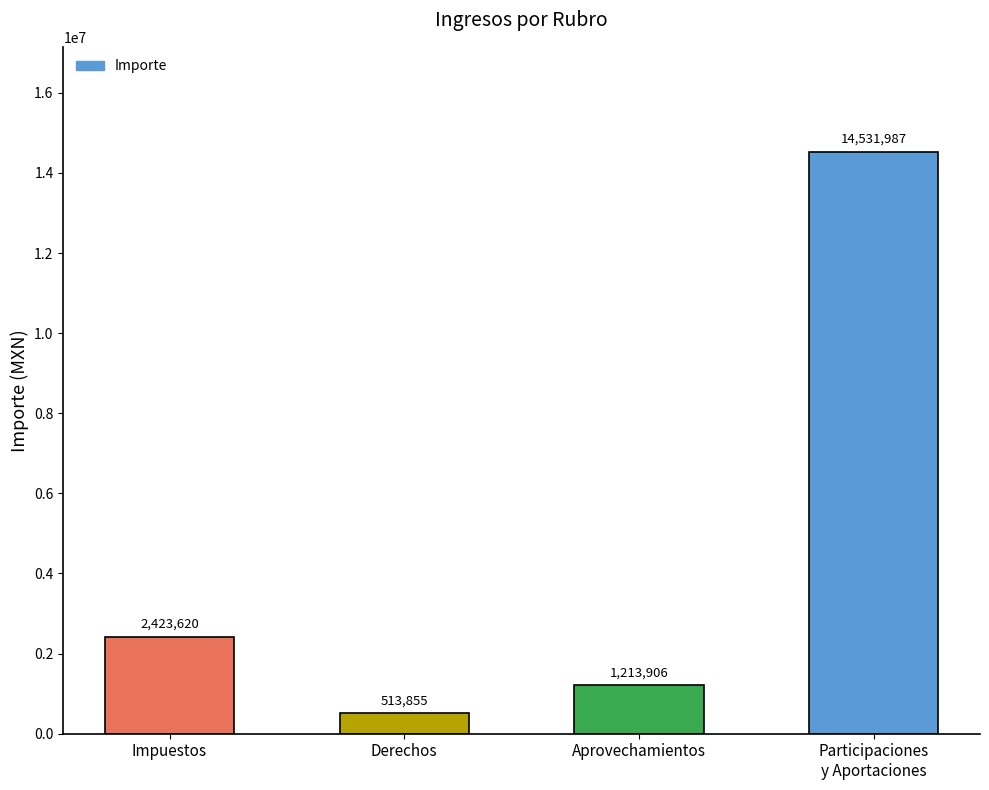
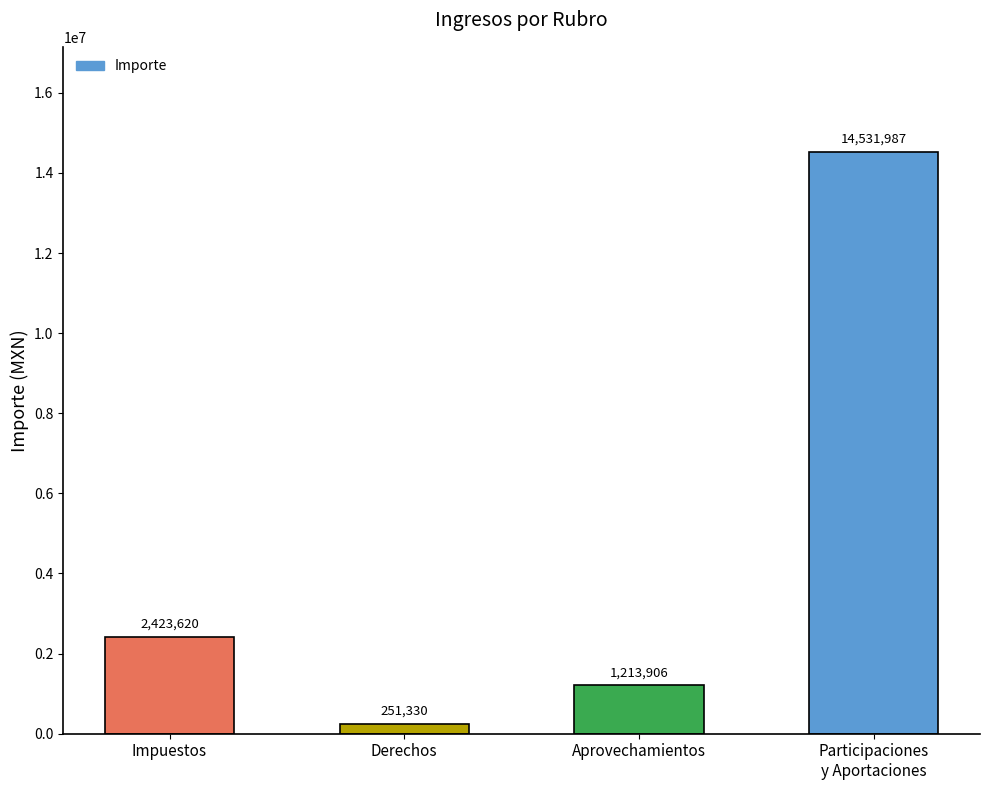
Derechos: 513,855 -> 251,330
